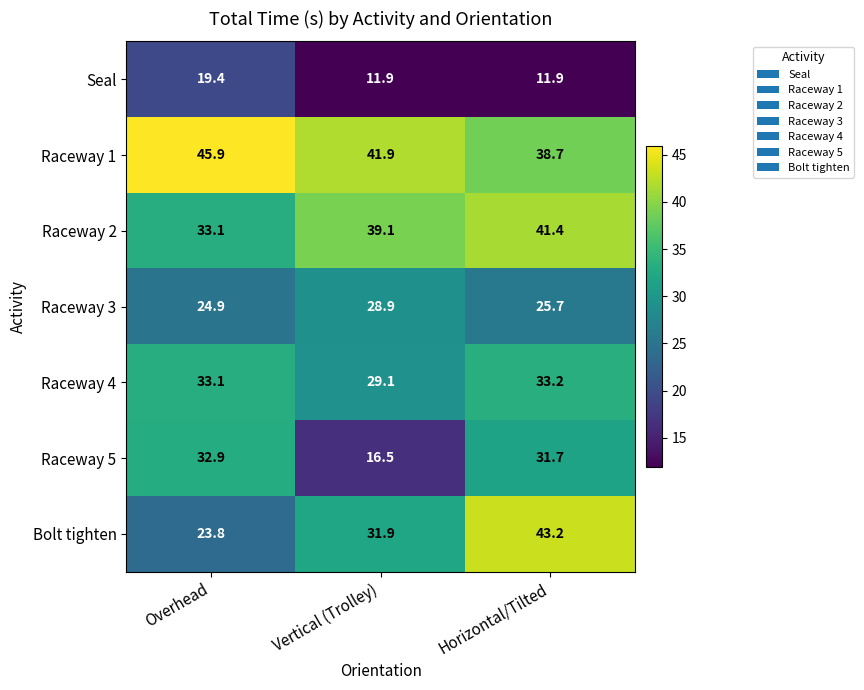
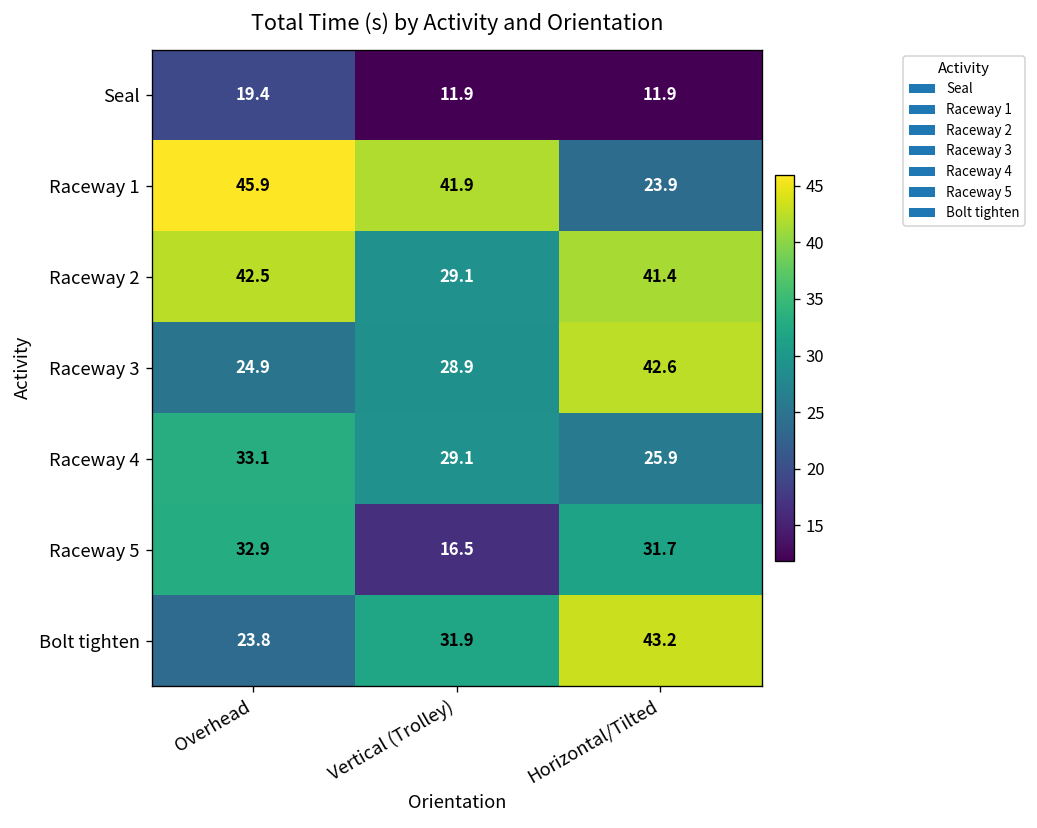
Raceway 1, Horizontal/Tilted: 38.7 -> 23.9
Raceway 2, Overhead: 33.1 -> 42.5
Raceway 2, Vertical (Trolley): 39.1 -> 29.1
Raceway 3, Horizontal/Tilted: 25.7 -> 42.6
Raceway 4, Horizontal/Tilted: 33.2 -> 25.9
